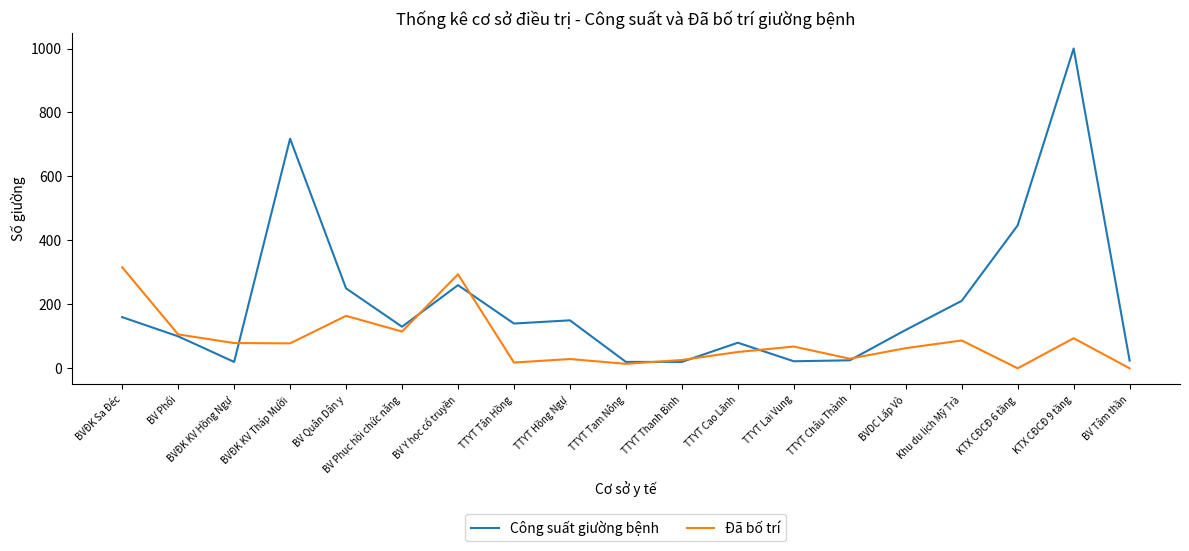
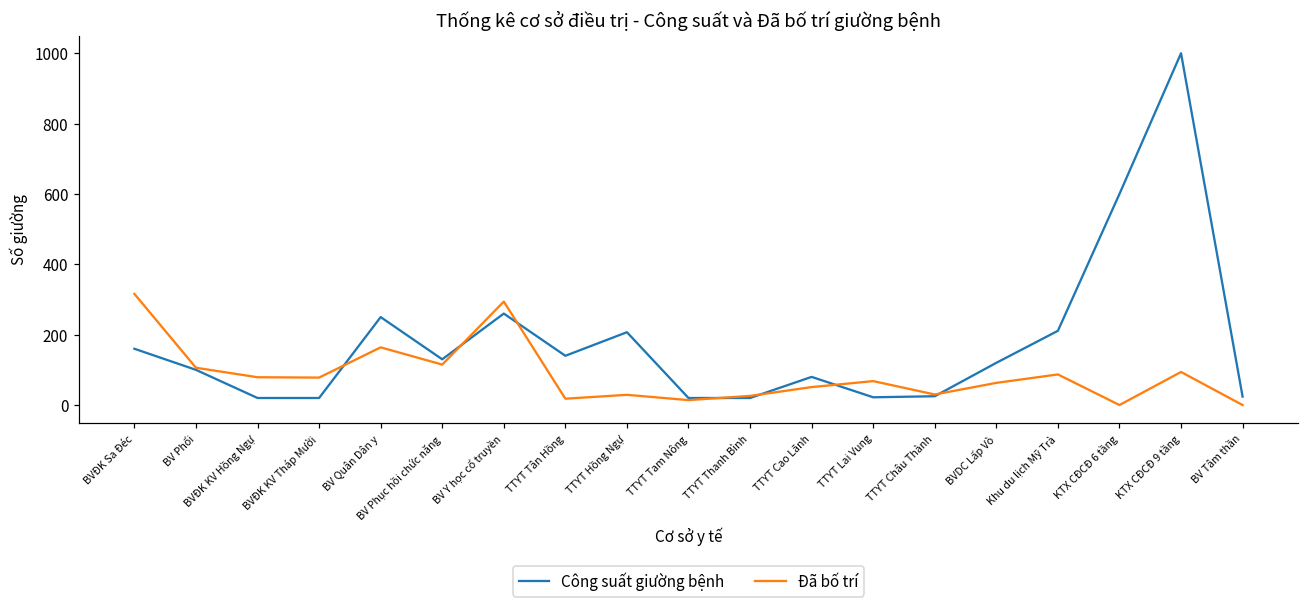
Công suất giường bệnh, BVĐK KV Tháp Mười: 720 -> 20
Công suất giường bệnh, TTYT Hồng Ngự: 150 -> 210
Công suất giường bệnh, KTX CĐCĐ 6 tầng: 450 -> 600
